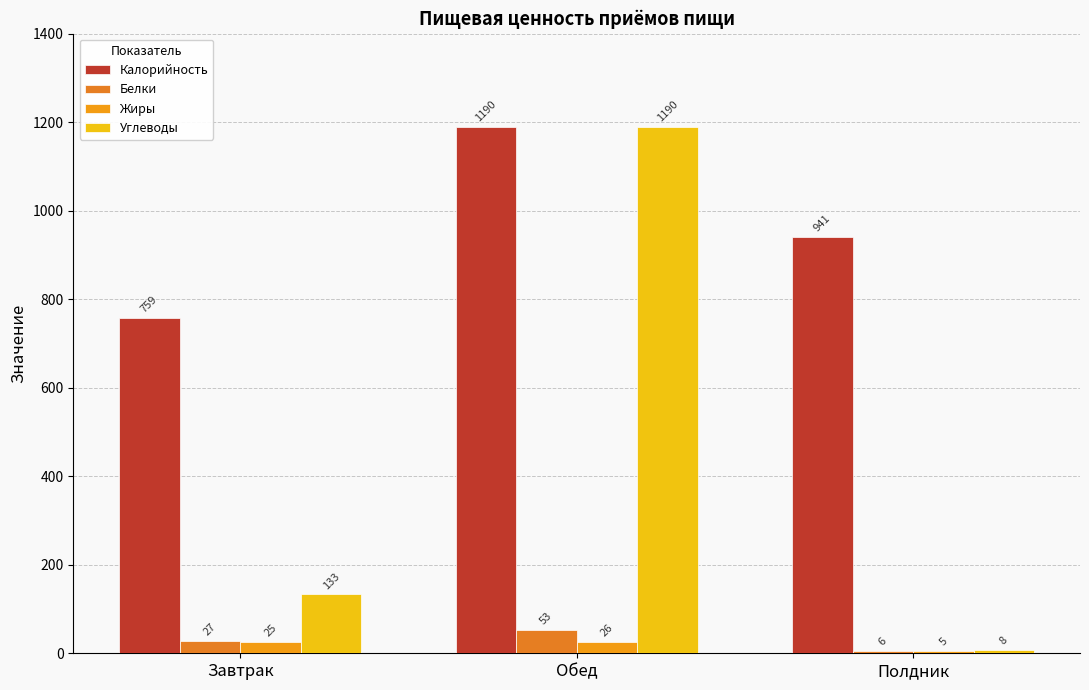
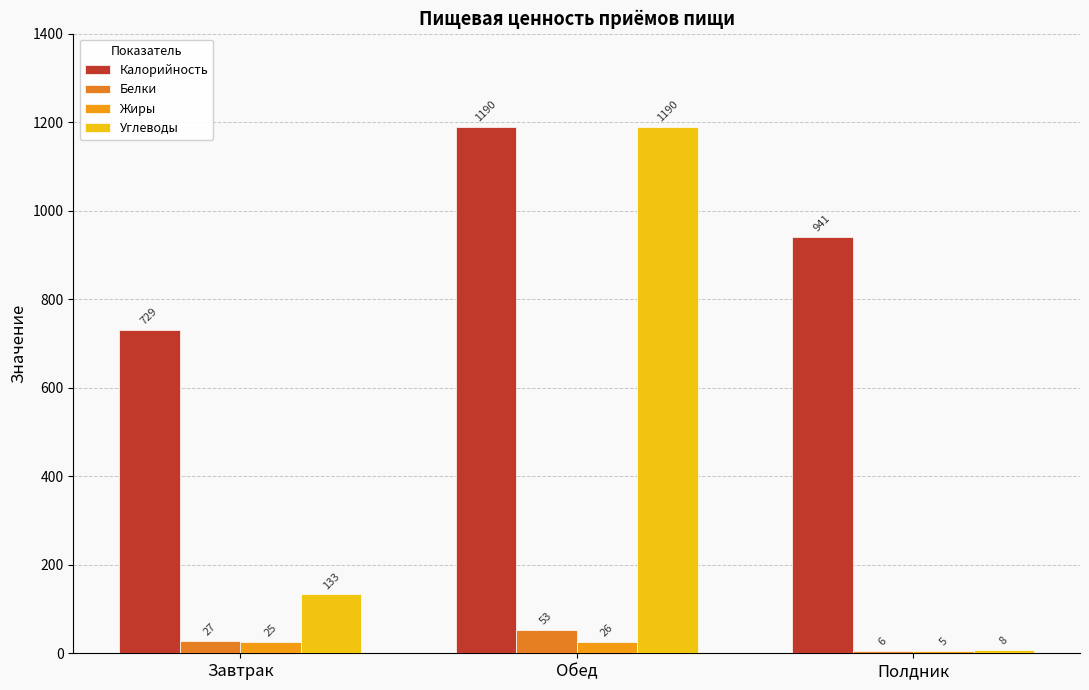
Калорийность, Завтрак: 759 -> 729
